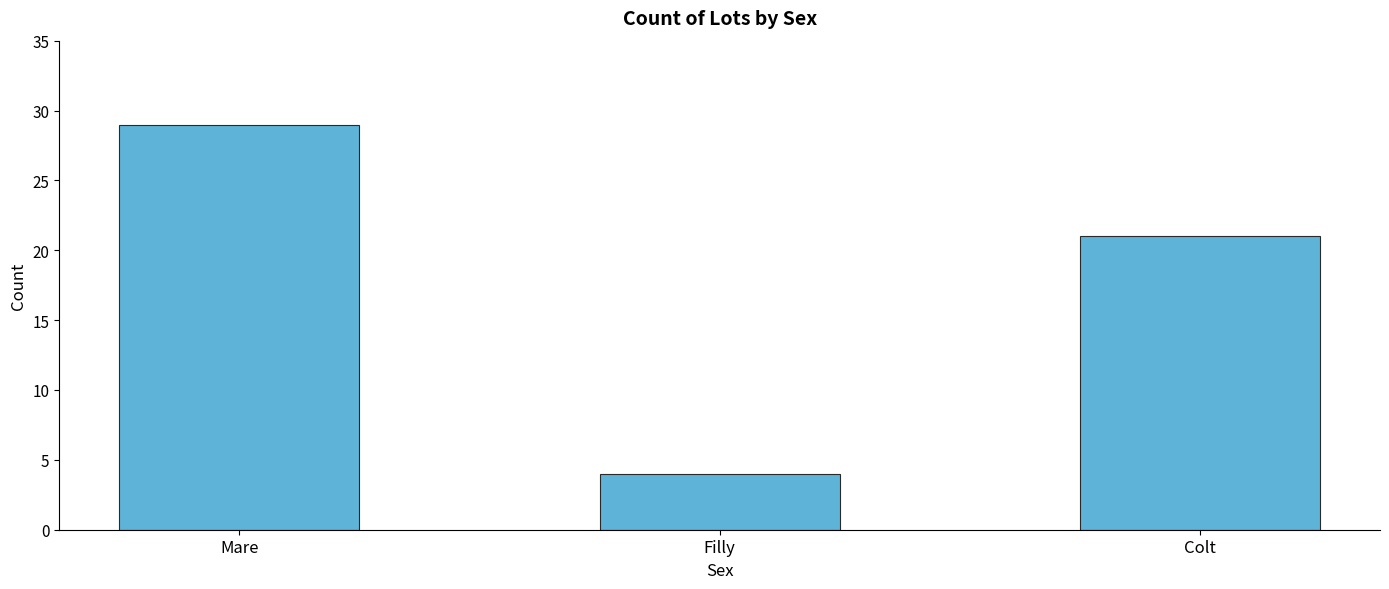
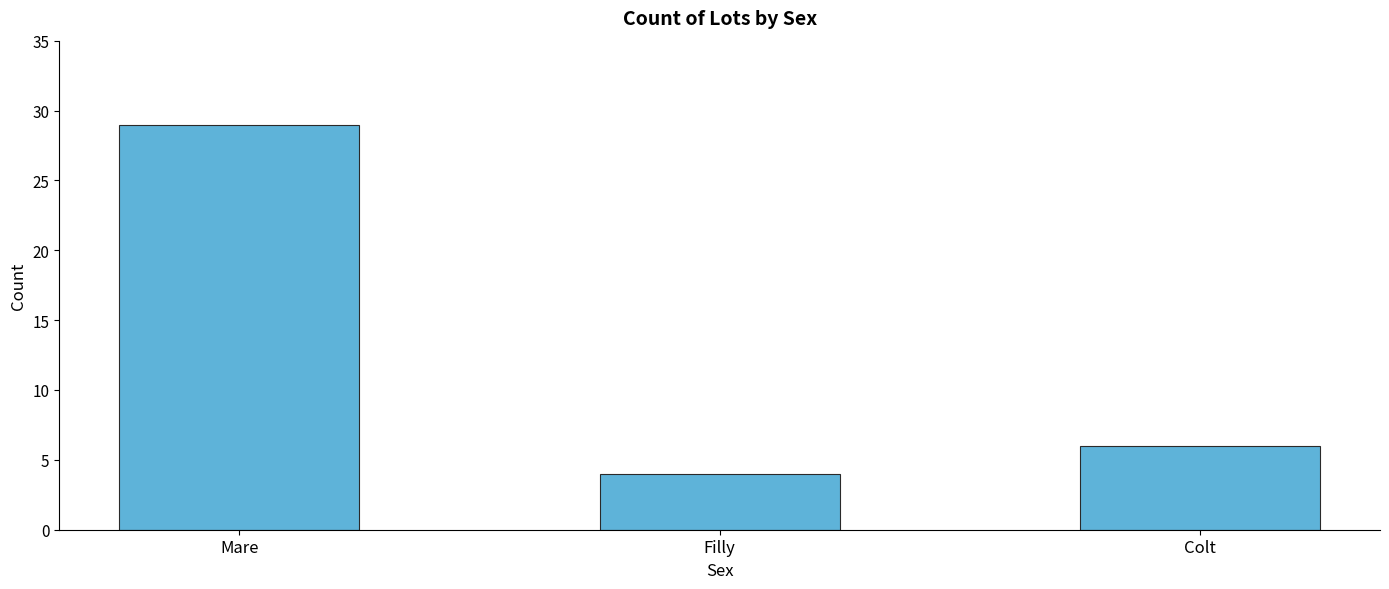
Colt: 21 -> 6
